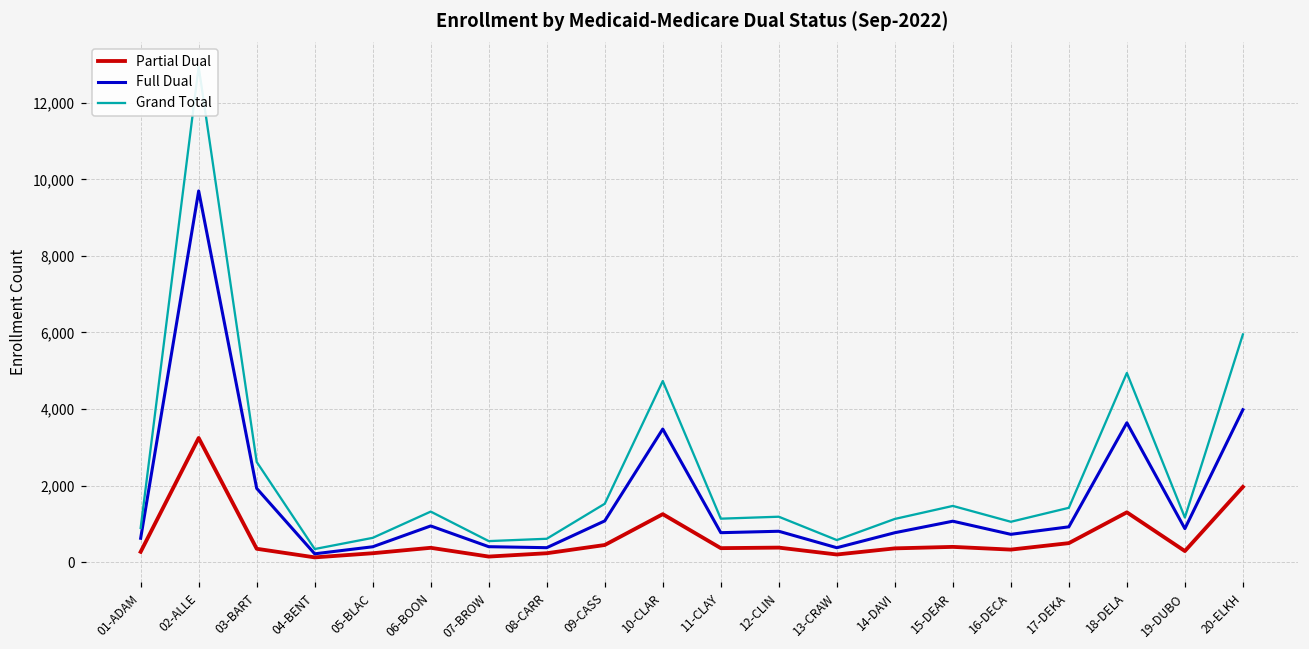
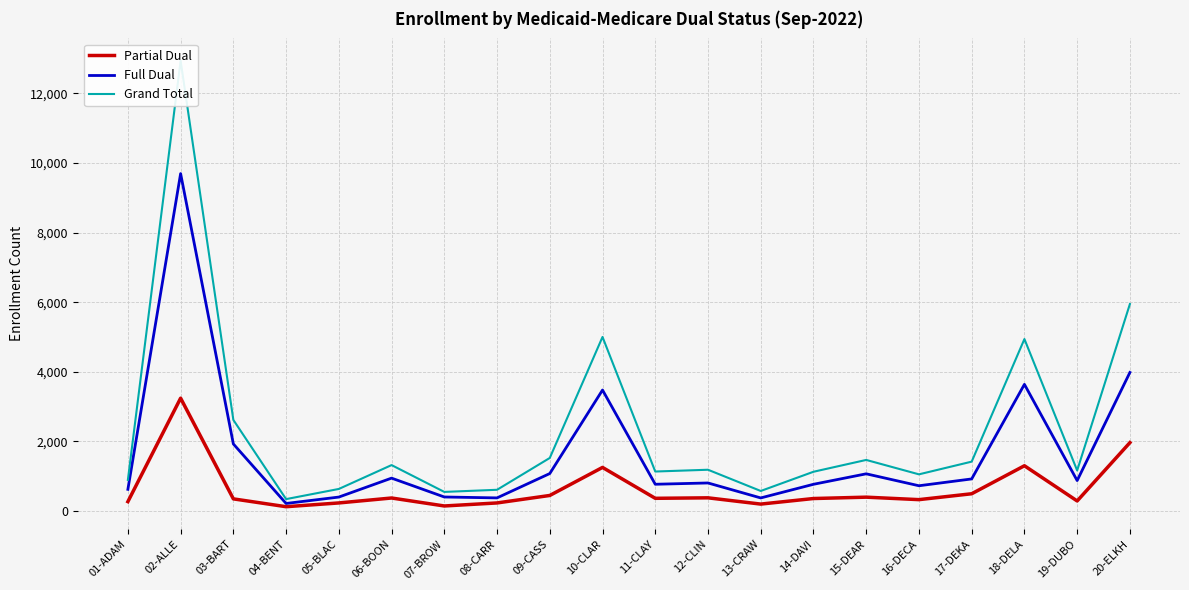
Grand Total, 10-CLAR: 4,700 -> 5,000
